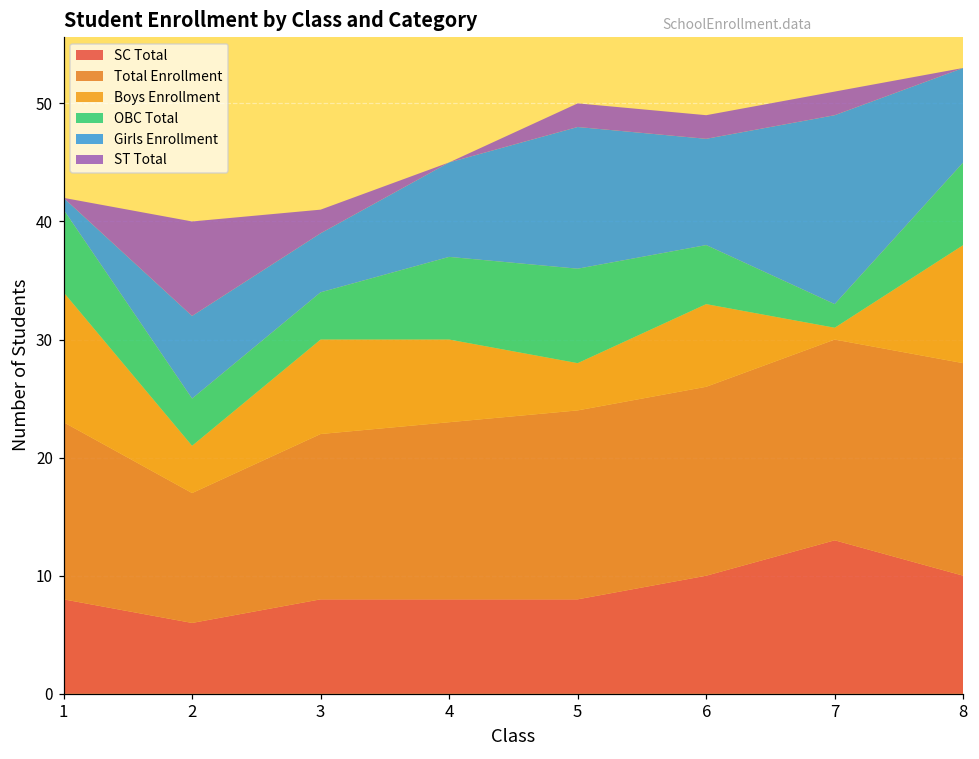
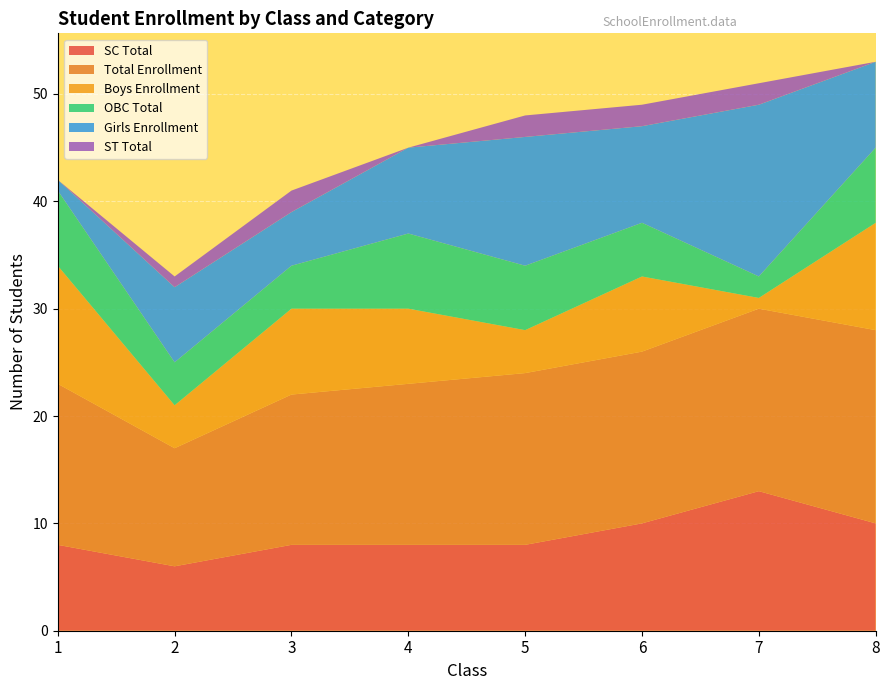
ST Total, 2: 8 -> 1
OBC Total, 5: 8 -> 6
